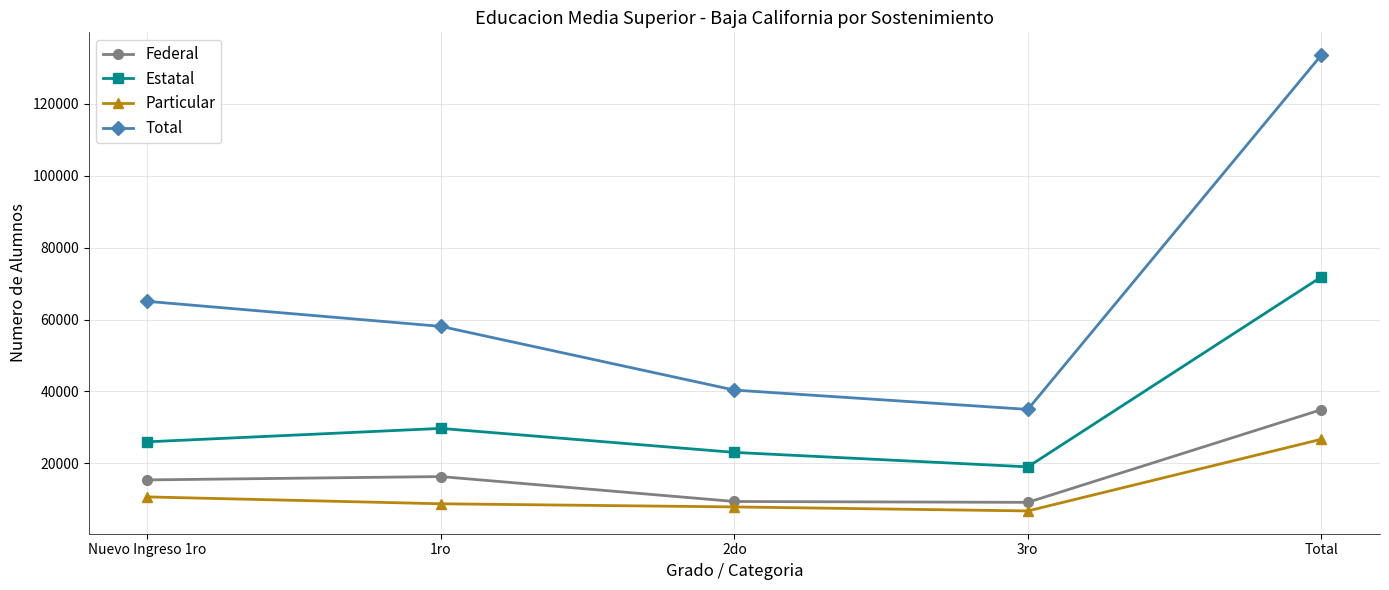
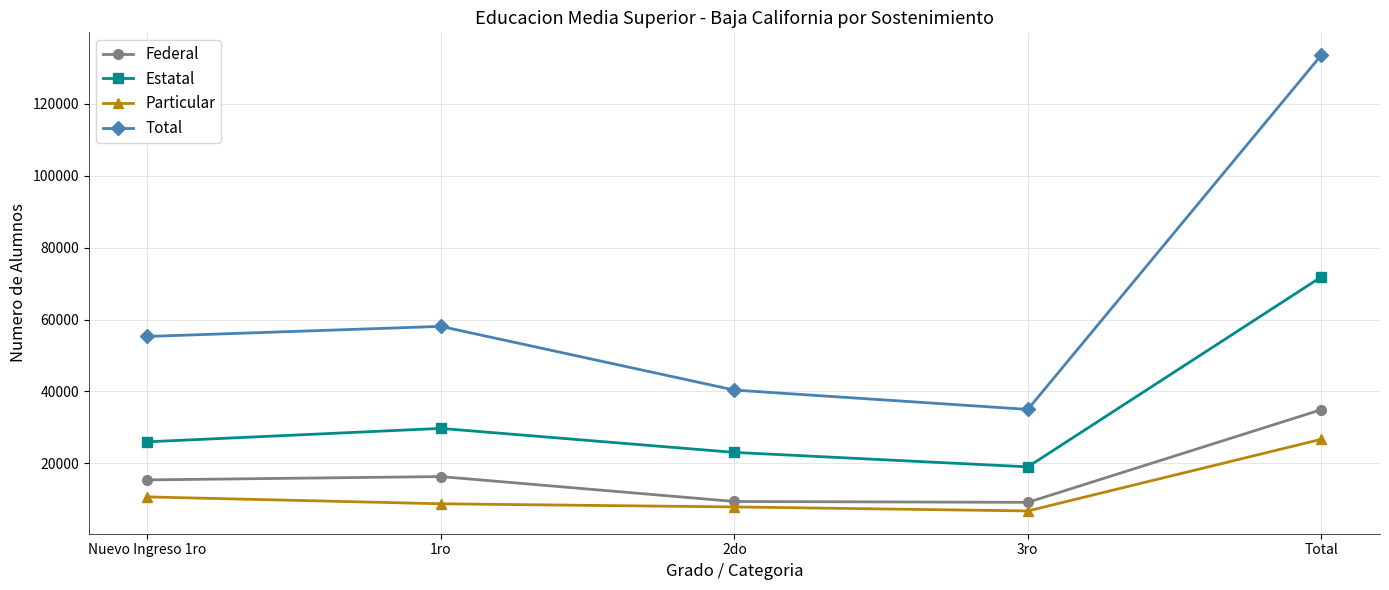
Total, Nuevo Ingreso 1ro: 65000 -> 55000
